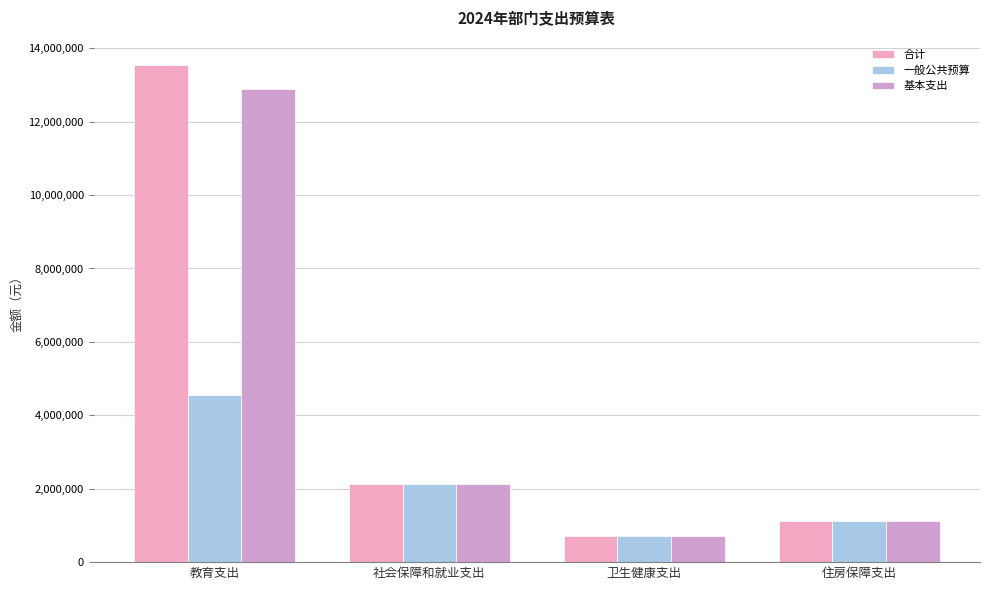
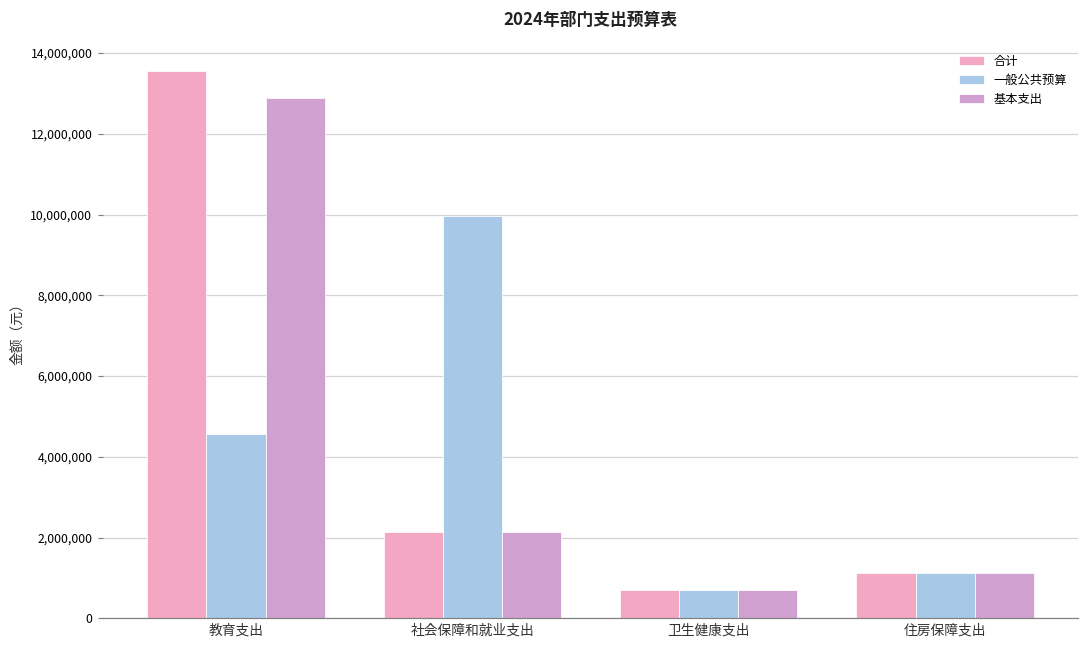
一般公共预算, 社会保障和就业支出: 2,100,000 -> 10,000,000
